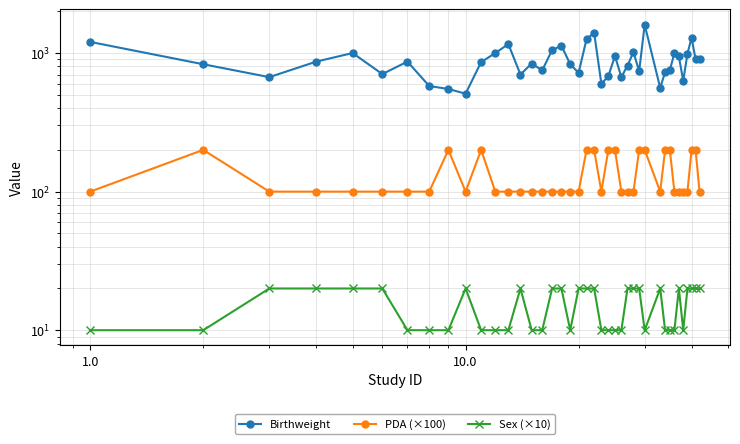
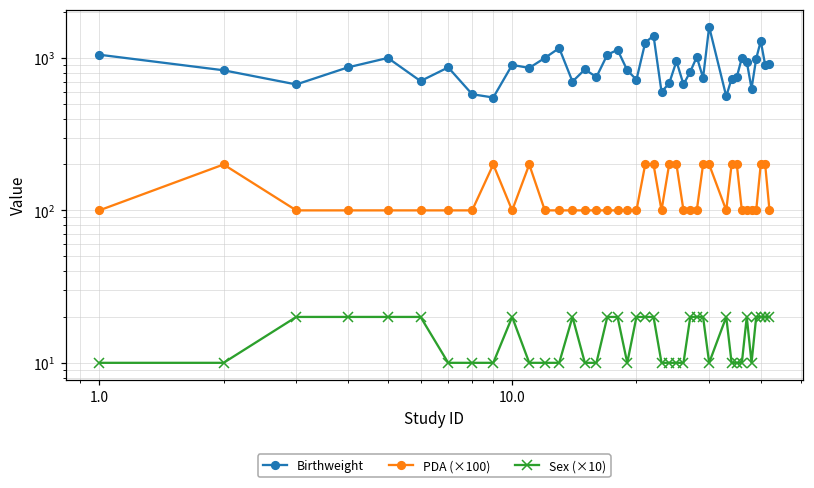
Birthweight, 1.0: 1200 -> 1100
Birthweight, 10.0: 510 -> 900
